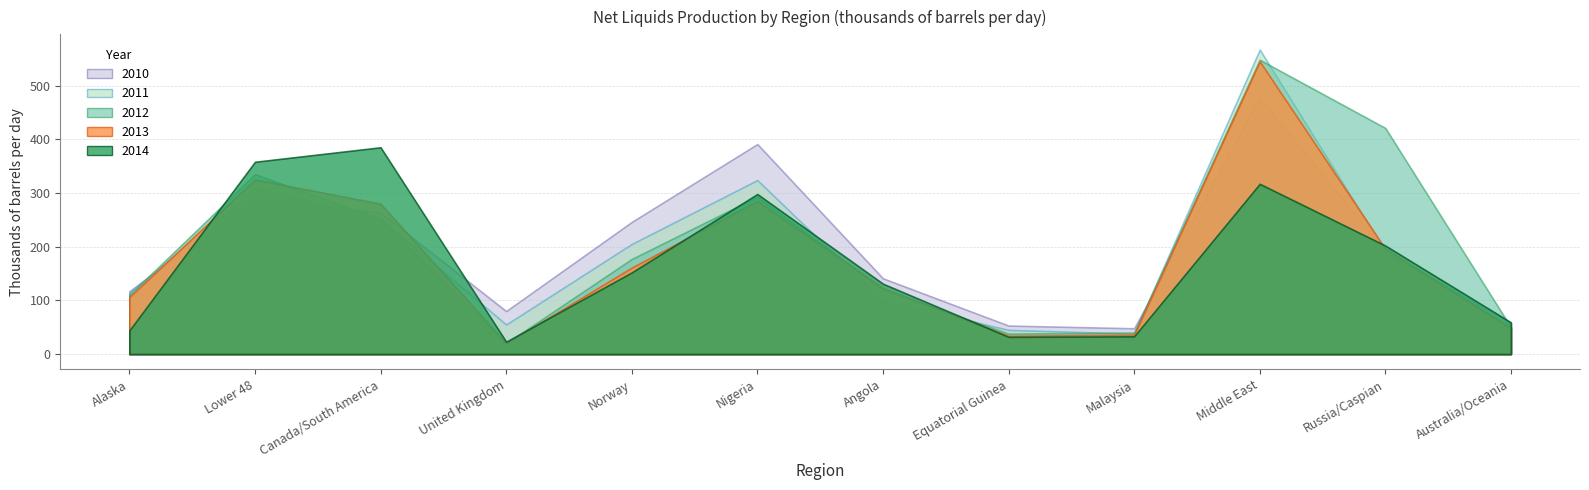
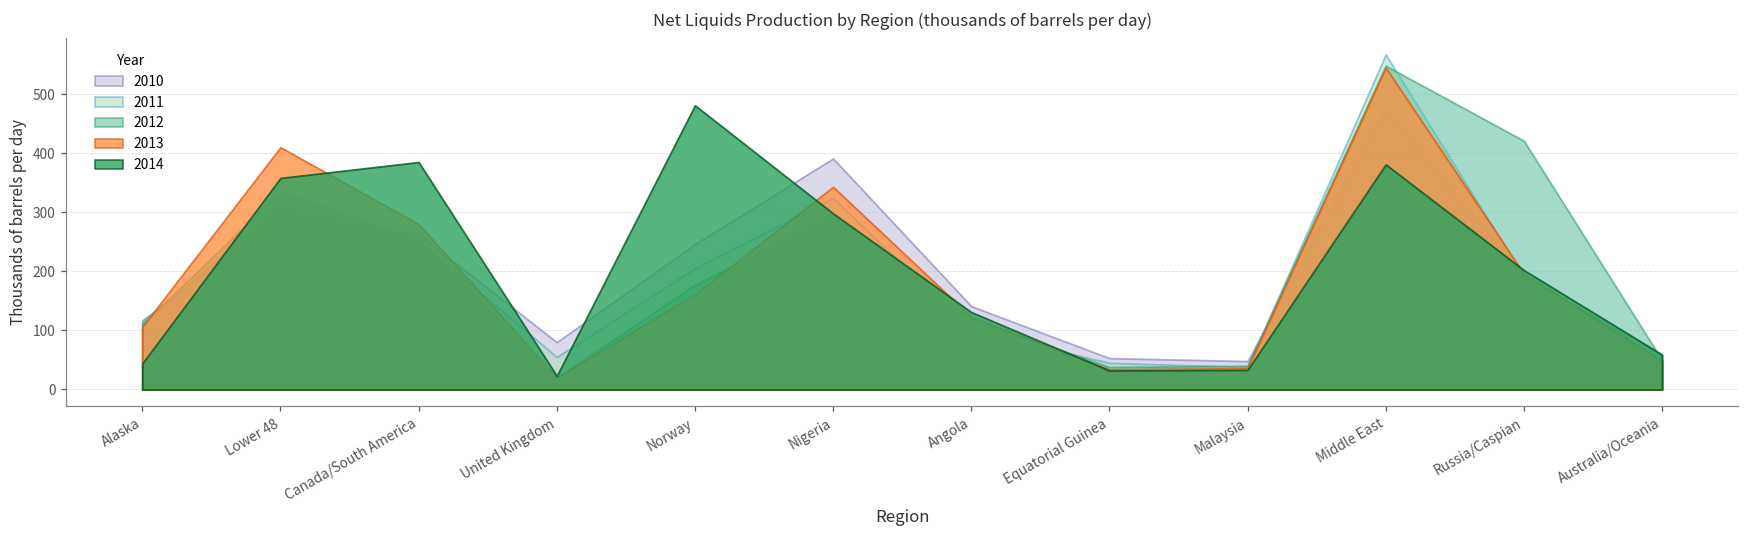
2013, Lower 48: 330 -> 410
2014, Norway: 150 -> 480
2013, Nigeria: 290 -> 340
2014, Middle East: 320 -> 380
